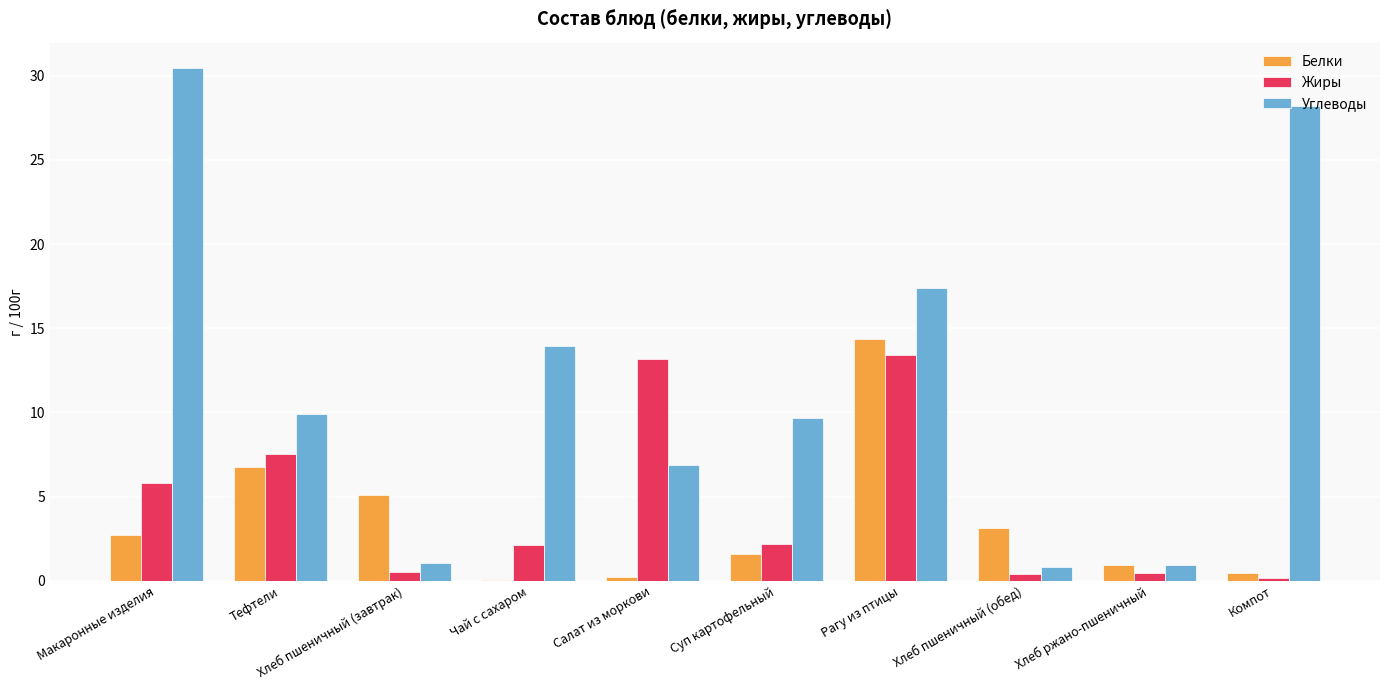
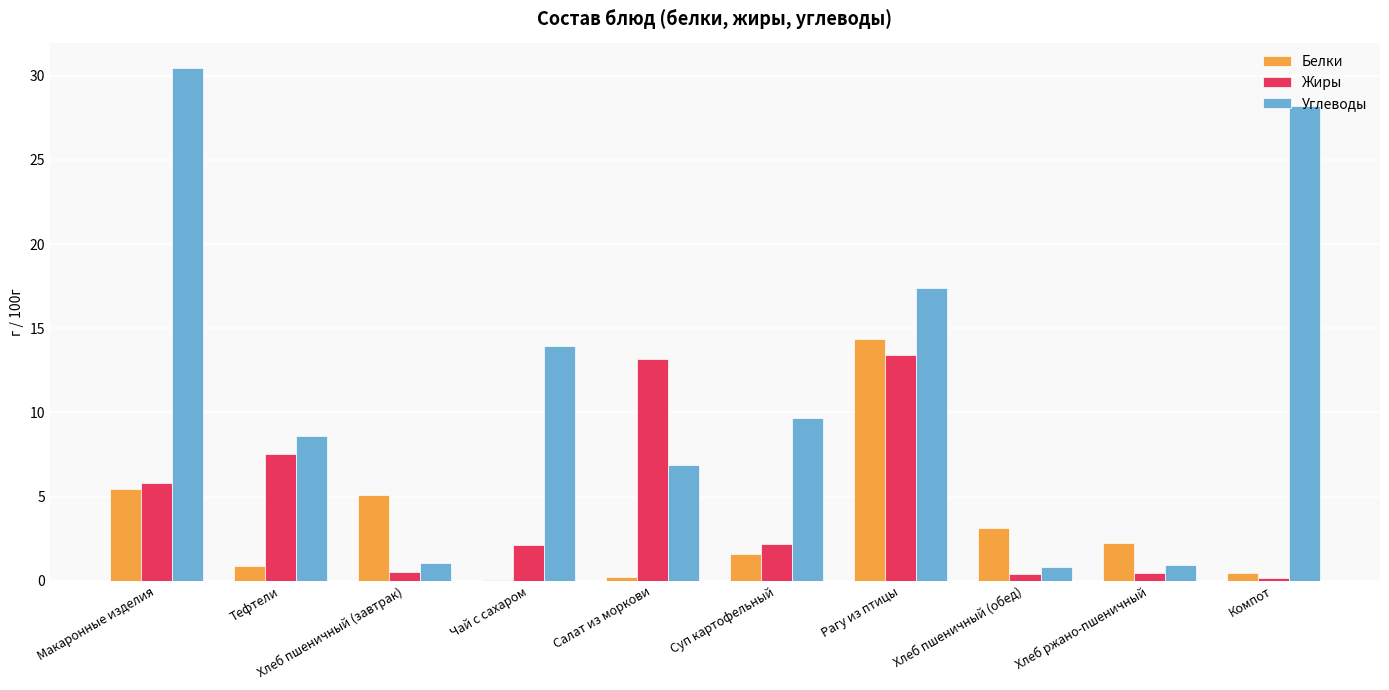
Белки, Макаронные изделия: 2.7 -> 5.5
Белки, Тефтели: 6.8 -> 0.9
Углеводы, Тефтели: 9.9 -> 8.6
Белки, Хлеб ржано-пшеничный: 0.9 -> 2.2
